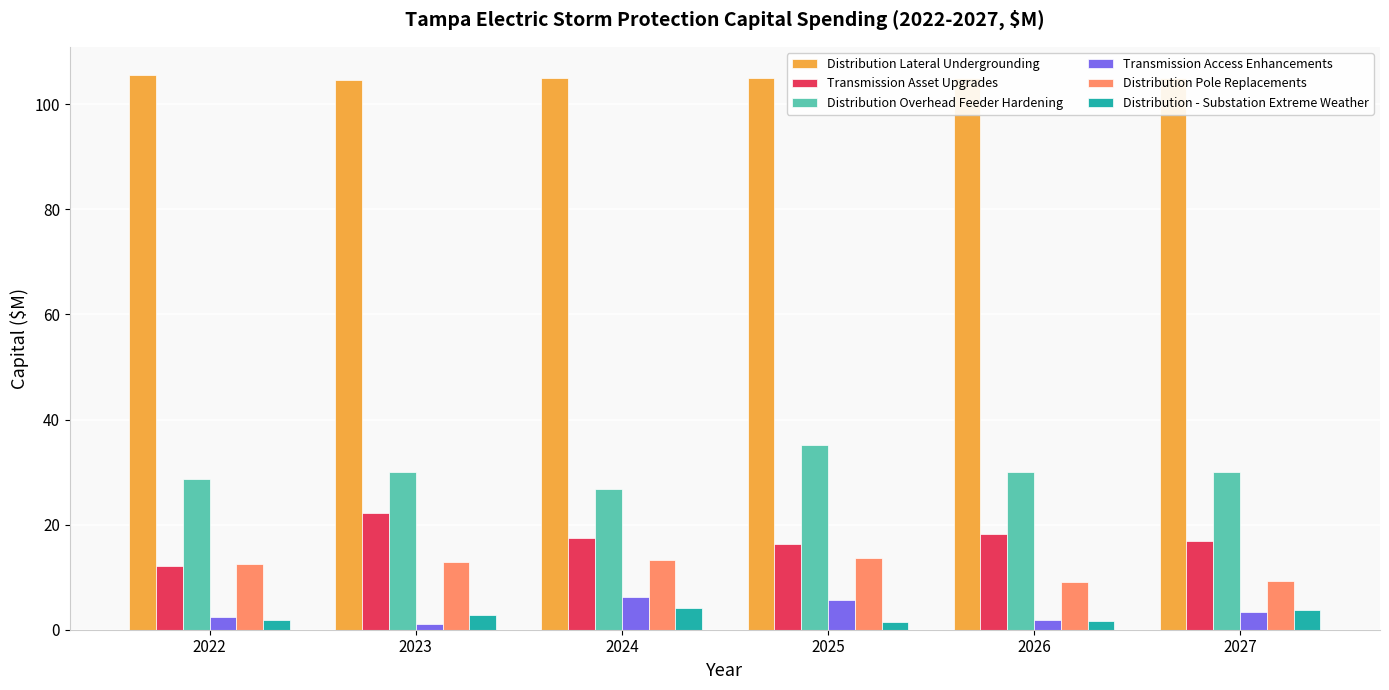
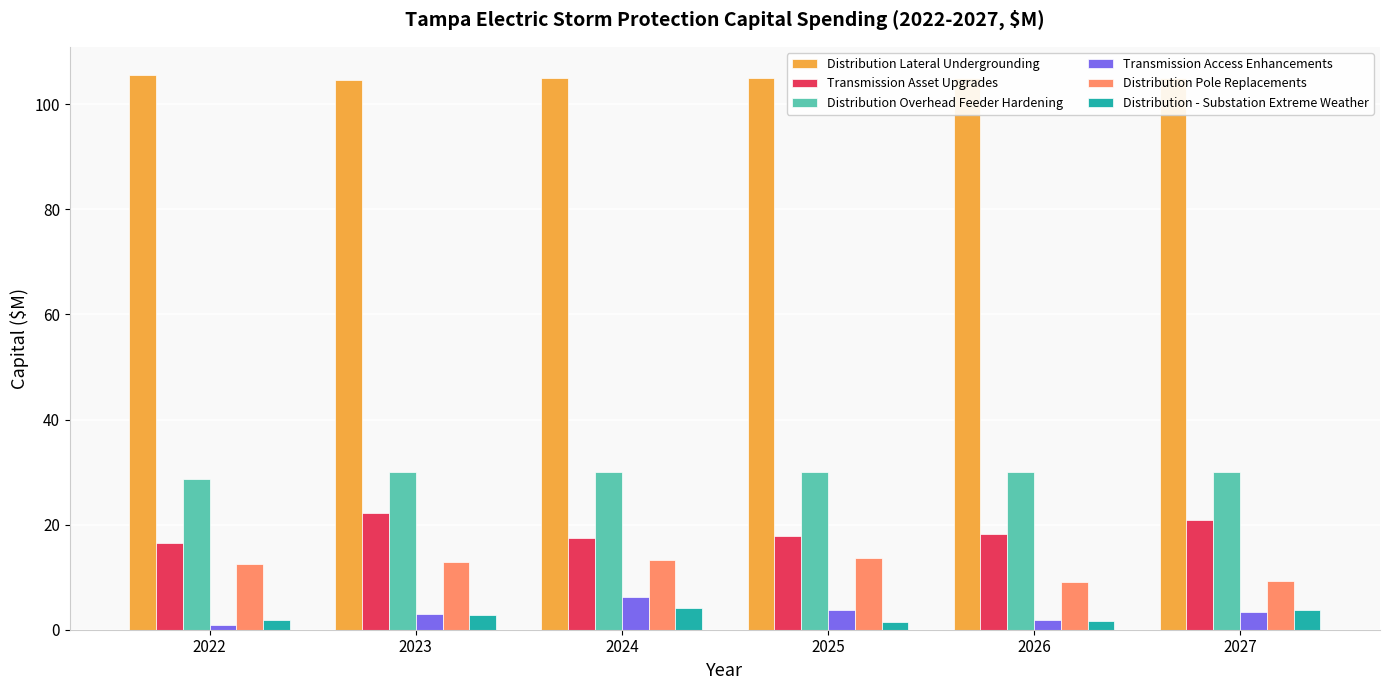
Transmission Asset Upgrades, 2022: 12 -> 16
Transmission Access Enhancements, 2022: 2 -> 1
Transmission Access Enhancements, 2023: 1 -> 3
Distribution Overhead Feeder Hardening, 2024: 27 -> 30
Transmission Asset Upgrades, 2025: 16 -> 18
Distribution Overhead Feeder Hardening, 2025: 35 -> 30
Transmission Access Enhancements, 2025: 6 -> 4
Transmission Asset Upgrades, 2027: 17 -> 21
